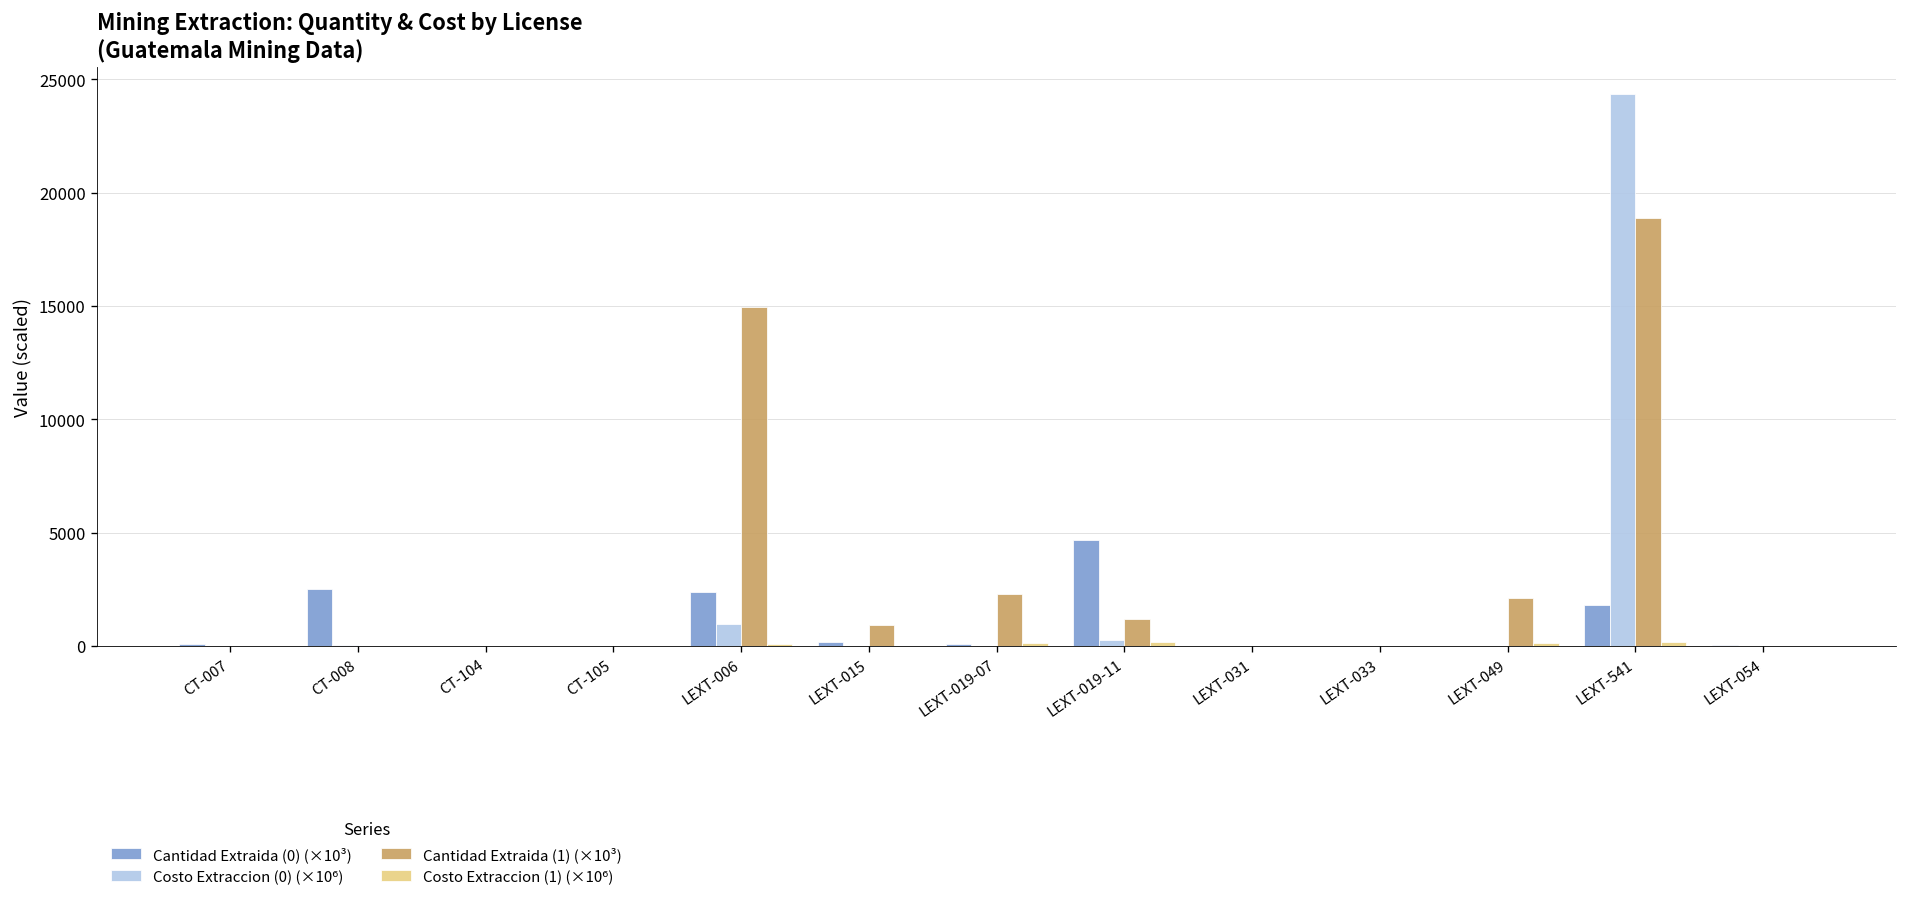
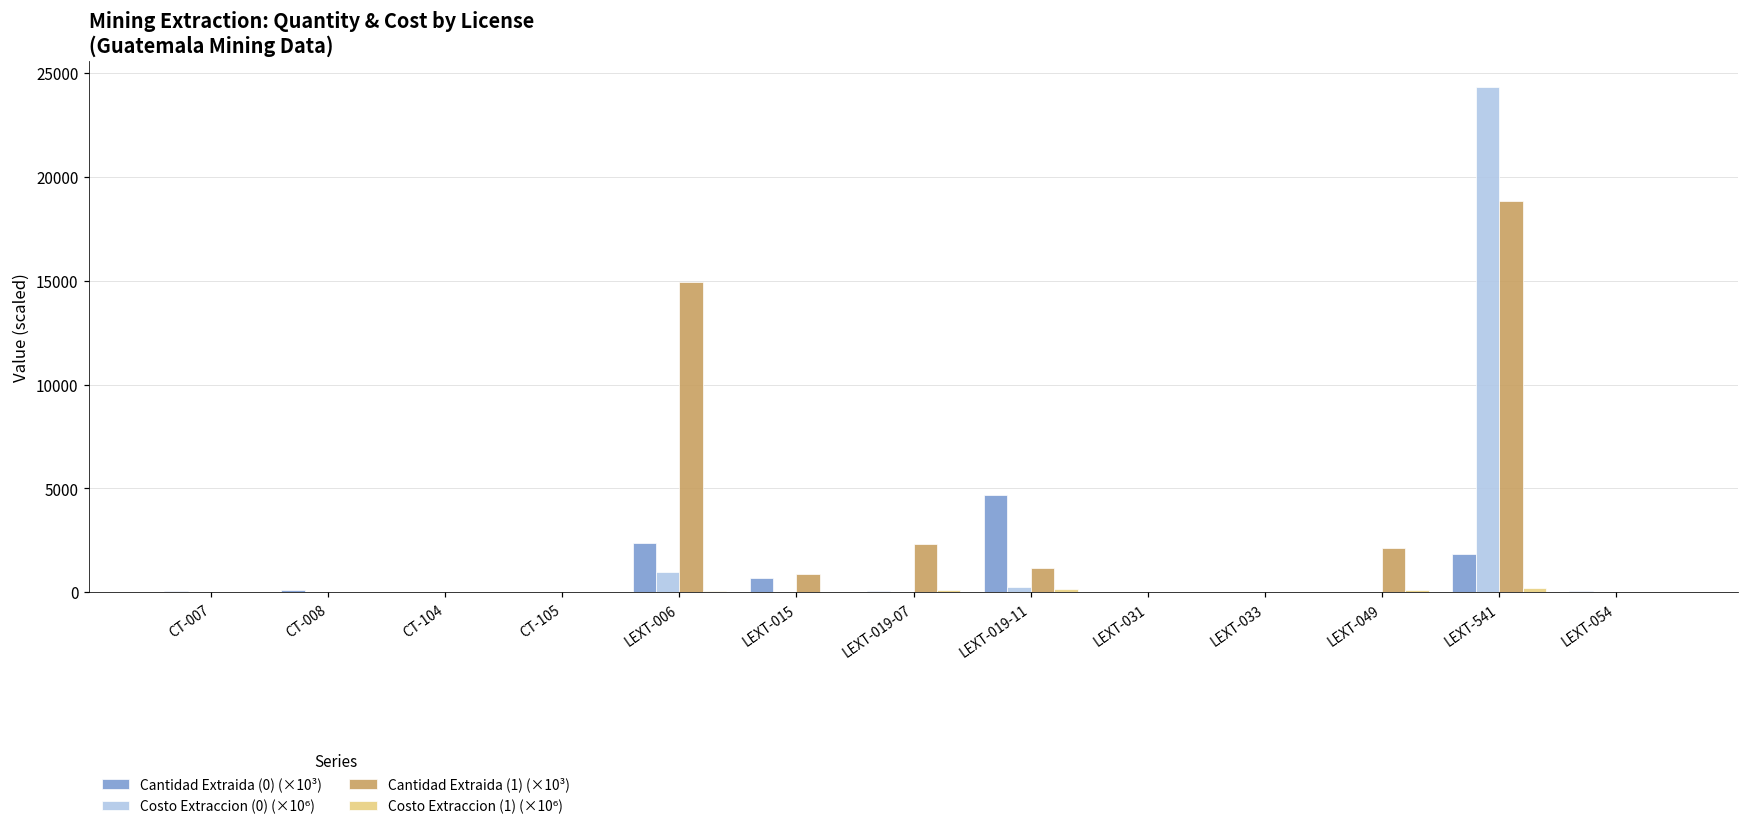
Cantidad Extraida (0) (×10³), CT-008: 2500 -> 100
Cantidad Extraida (0) (×10³), LEXT-015: 200 -> 700
